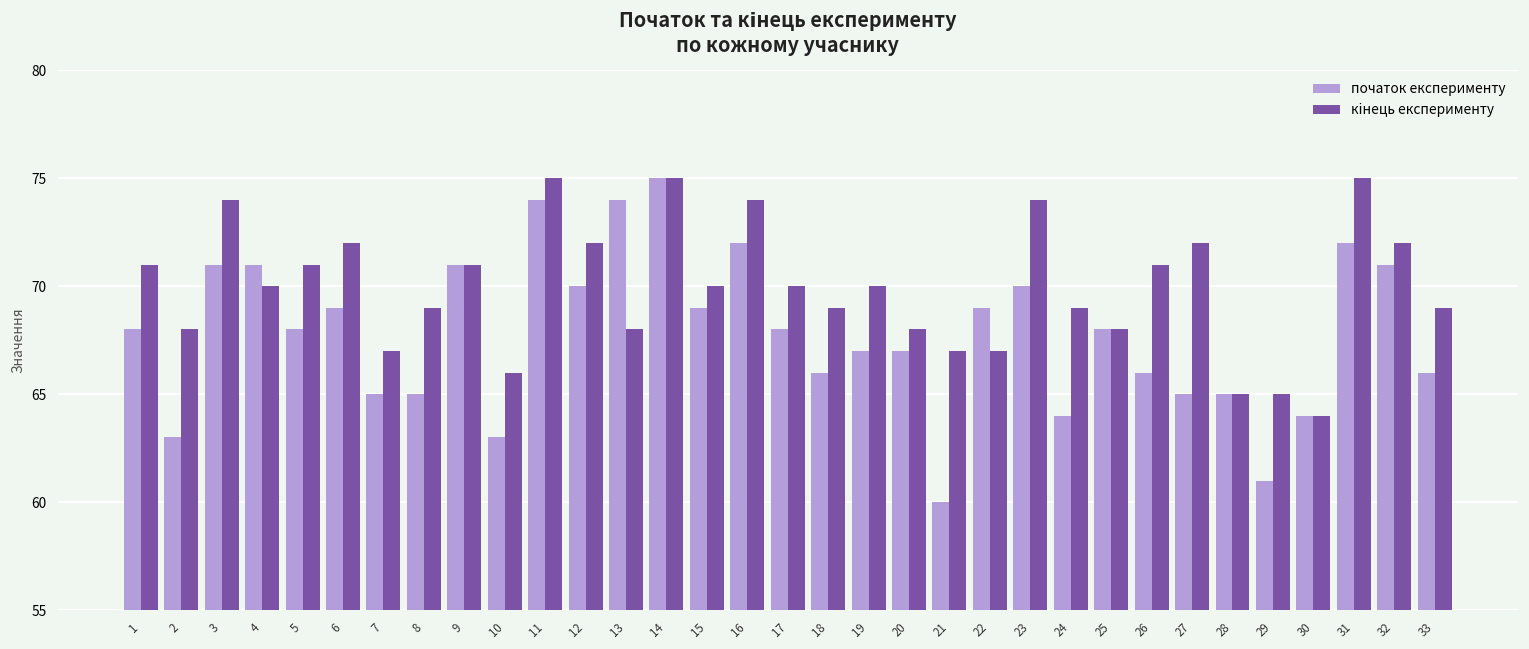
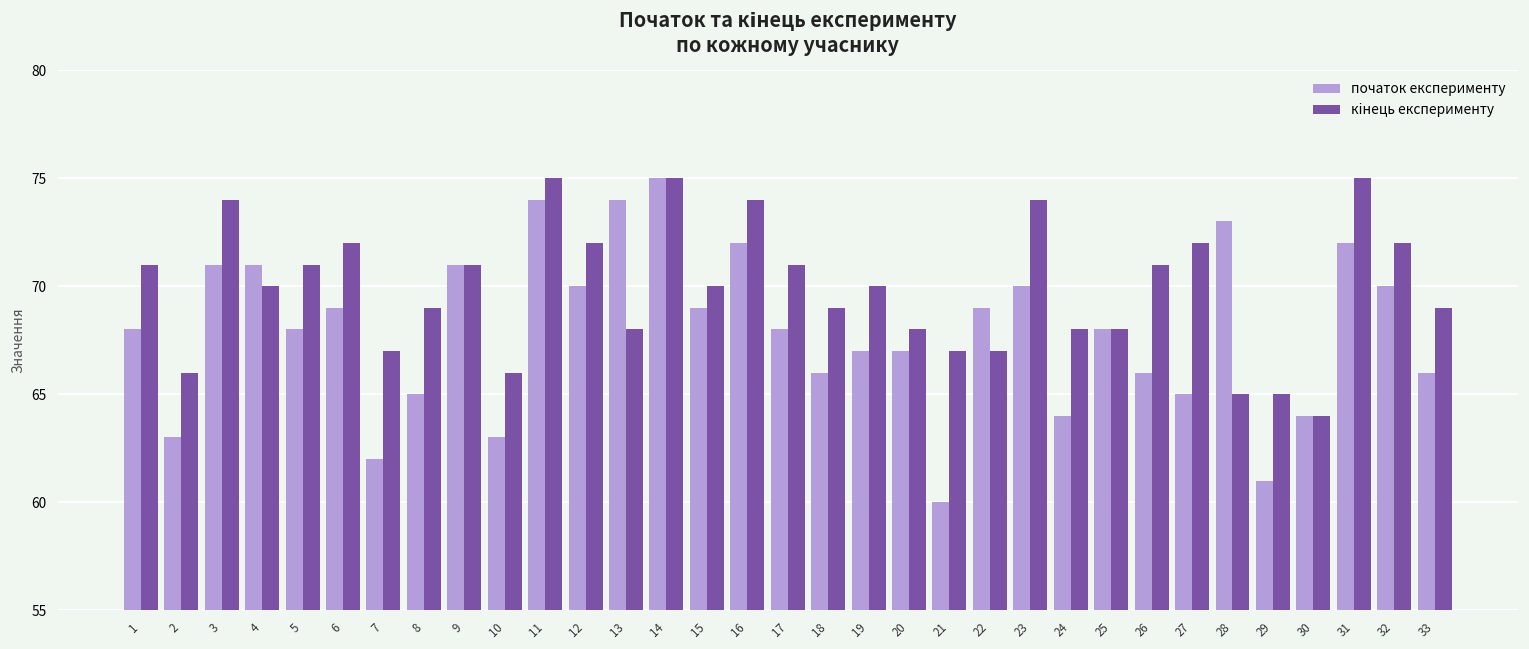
кінець експерименту, 2: 68 -> 66
початок експерименту, 7: 65 -> 62
кінець експерименту, 17: 70 -> 71
кінець експерименту, 24: 69 -> 68
початок експерименту, 28: 65 -> 73
початок експерименту, 32: 71 -> 70
